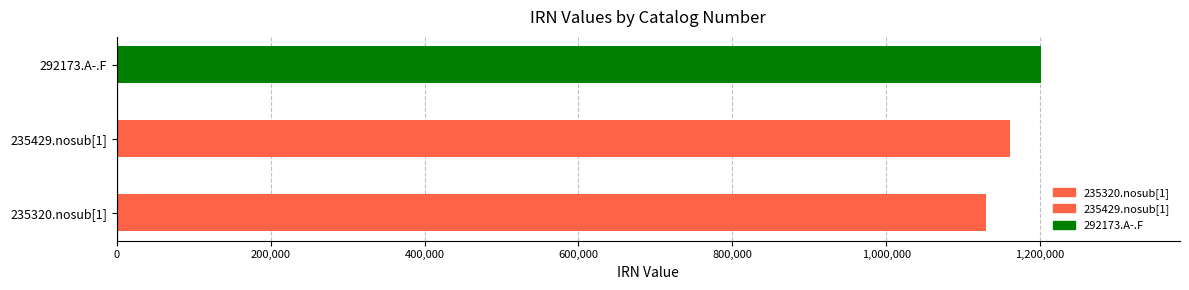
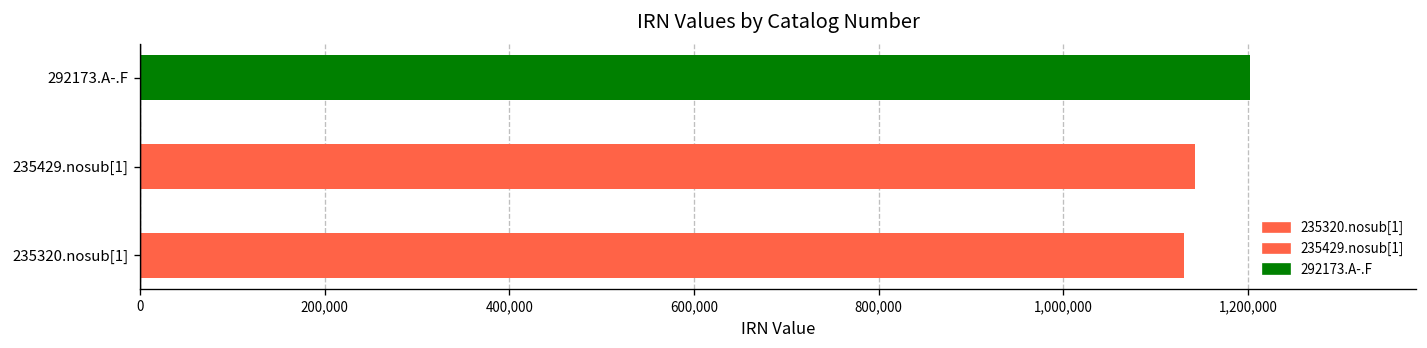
235429.nosub[1]: 1,160,000 -> 1,140,000
